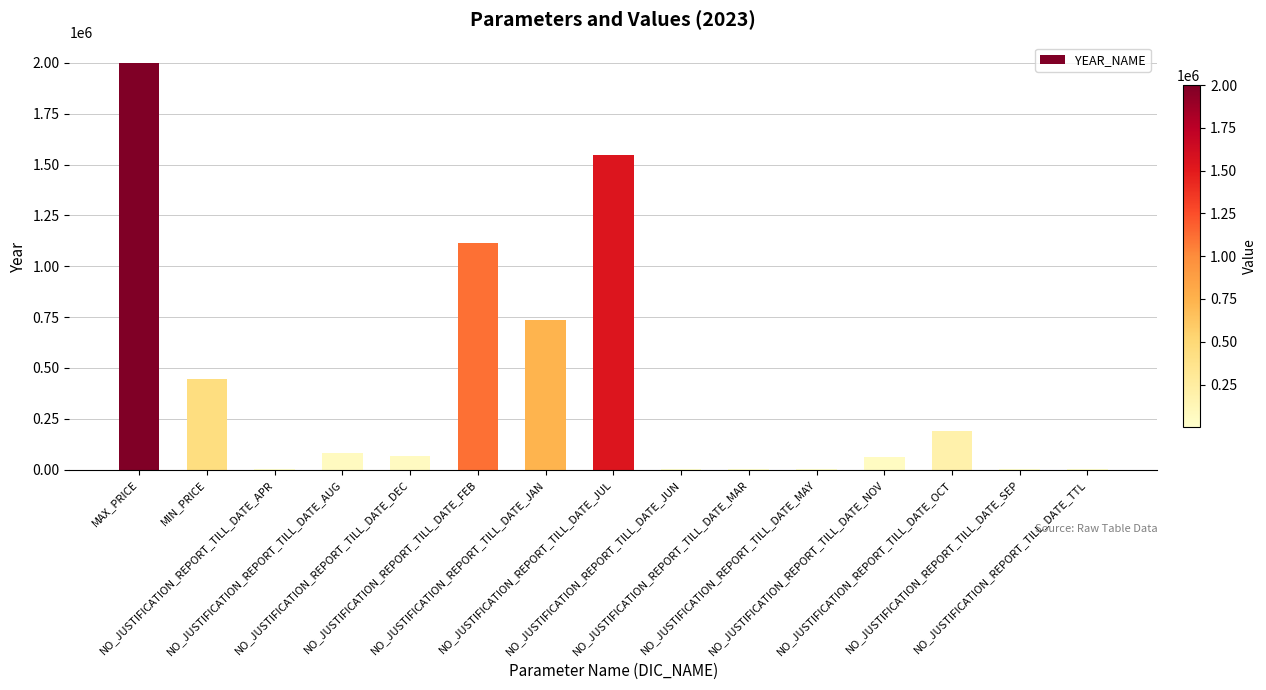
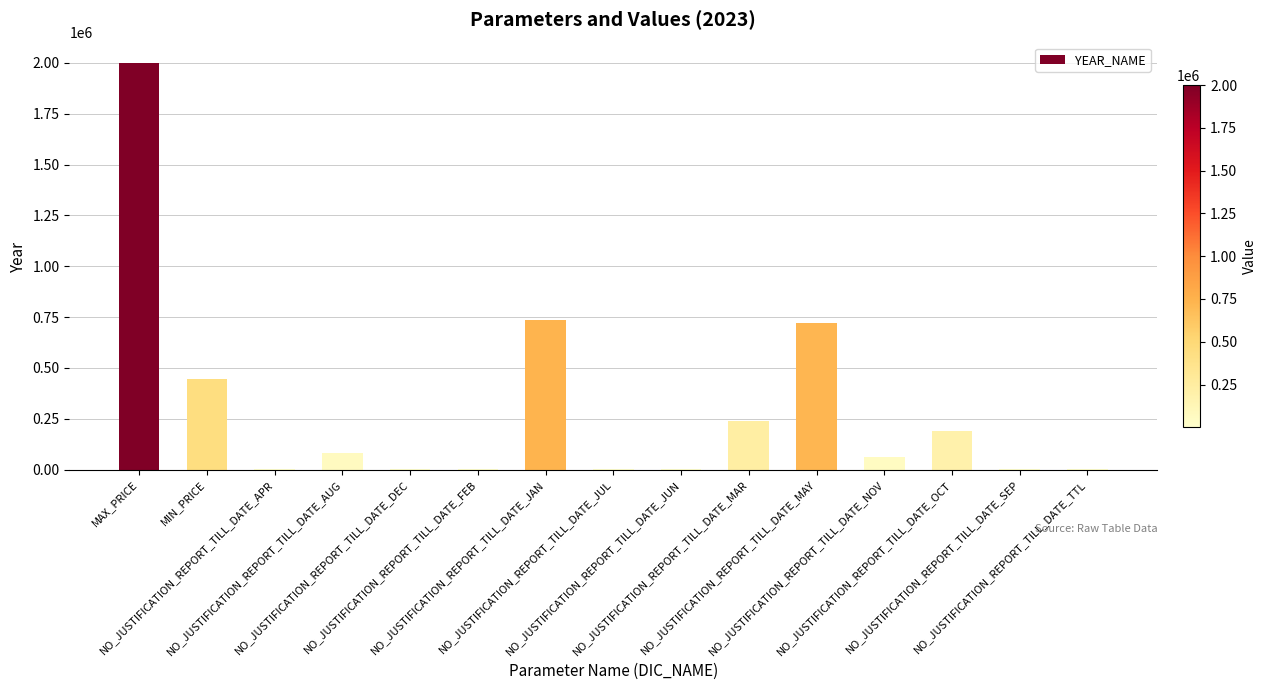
NO_JUSTIFICATION_REPORT_TILL_DATE_DEC: 70000 -> 0
NO_JUSTIFICATION_REPORT_TILL_DATE_FEB: 1120000 -> 0
NO_JUSTIFICATION_REPORT_TILL_DATE_JUL: 1550000 -> 0
NO_JUSTIFICATION_REPORT_TILL_DATE_MAR: 0 -> 240000
NO_JUSTIFICATION_REPORT_TILL_DATE_MAY: 0 -> 720000
